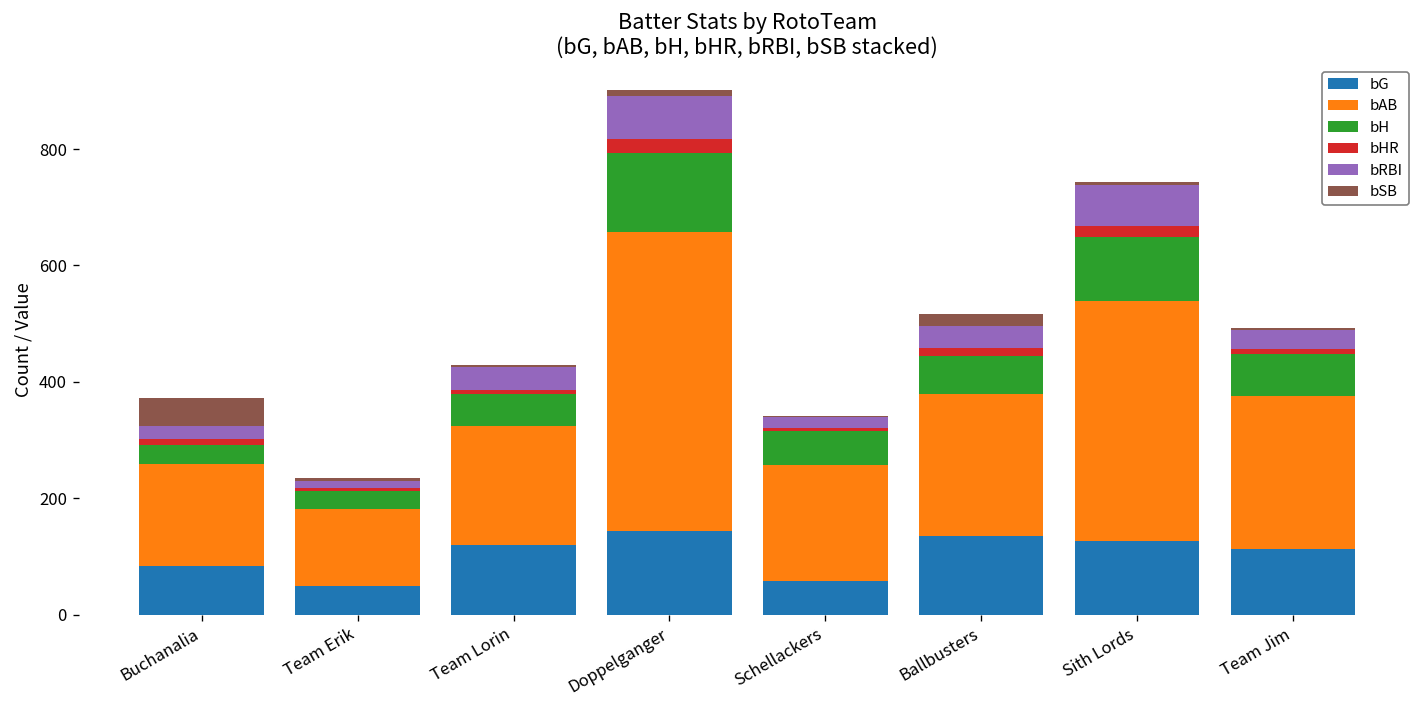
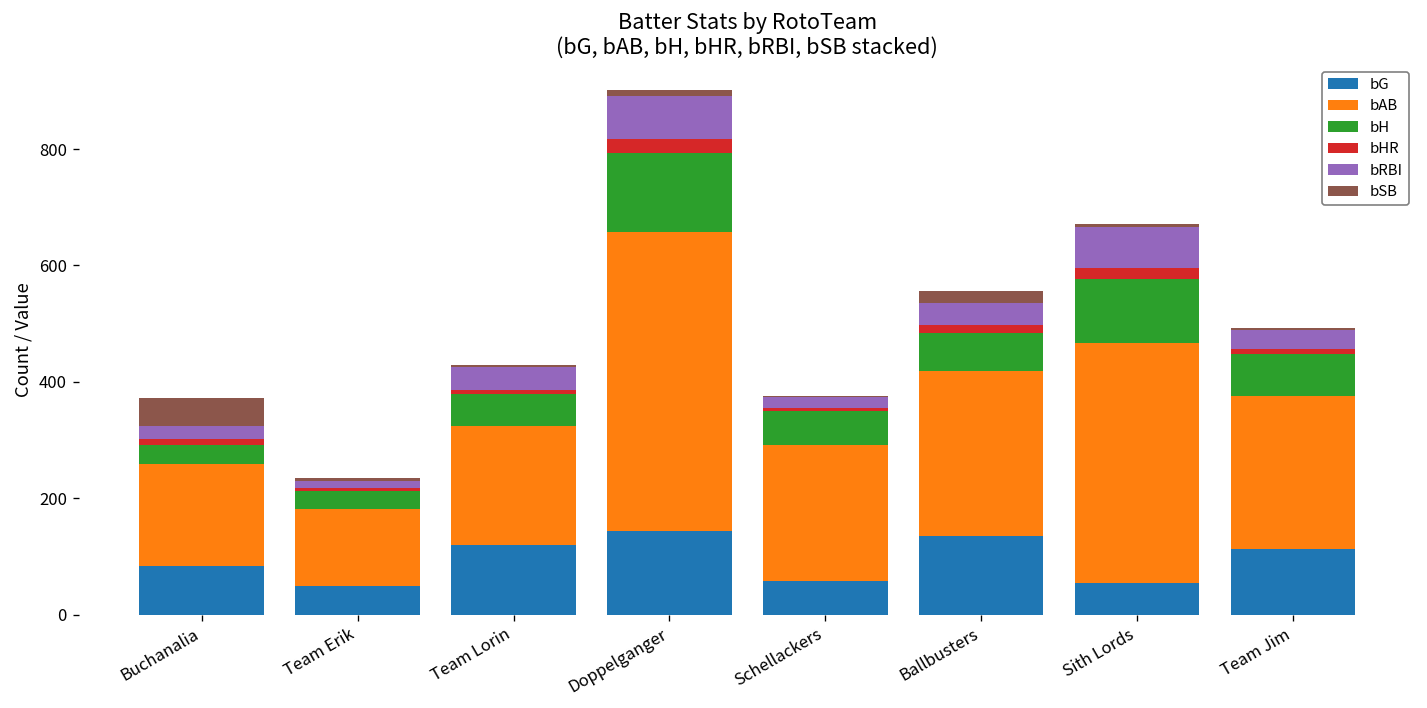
bAB, Schellackers: 200 -> 230
bAB, Ballbusters: 240 -> 280
bG, Sith Lords: 130 -> 60
